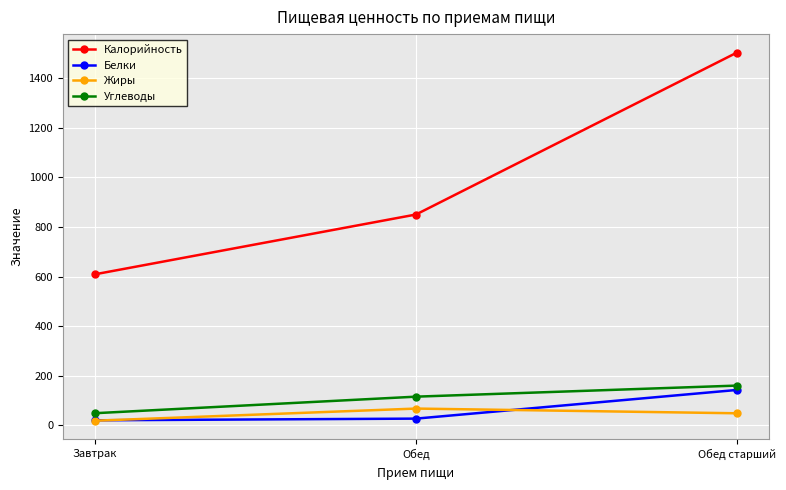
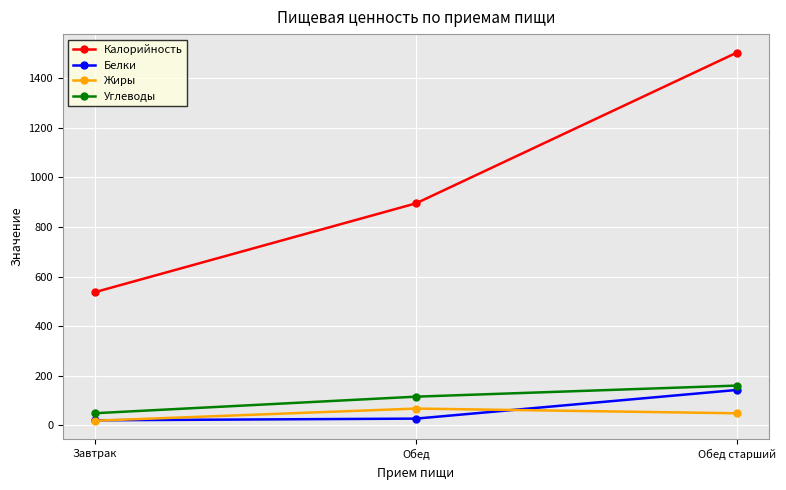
Калорийность, Завтрак: 610 -> 540
Калорийность, Обед: 850 -> 900
